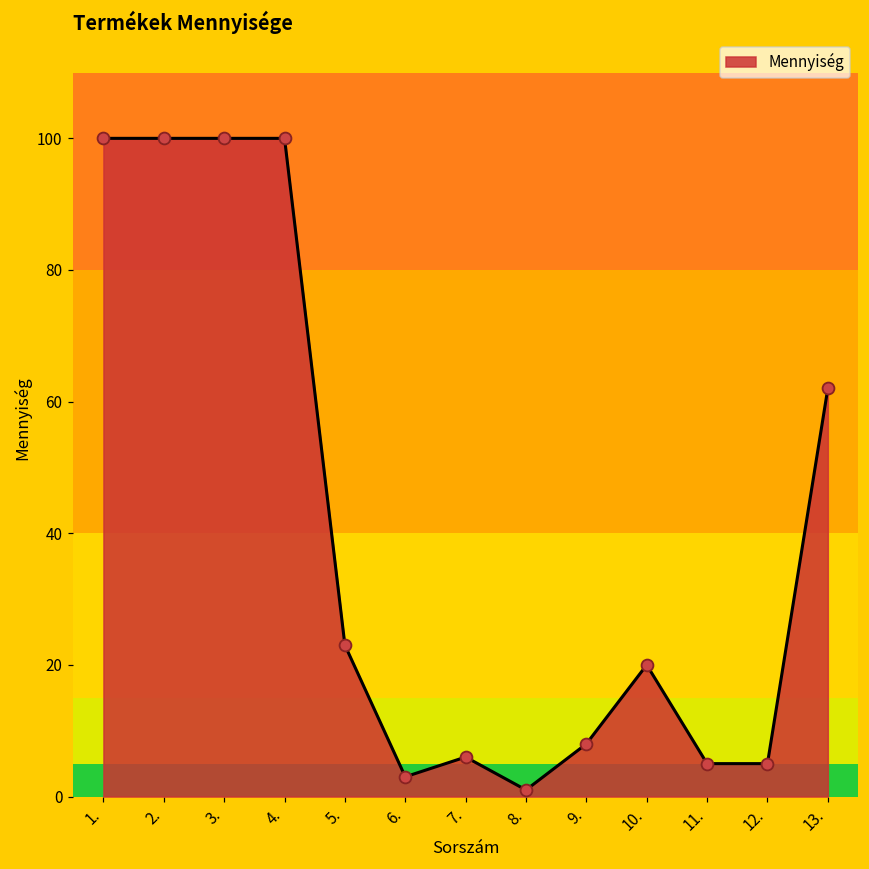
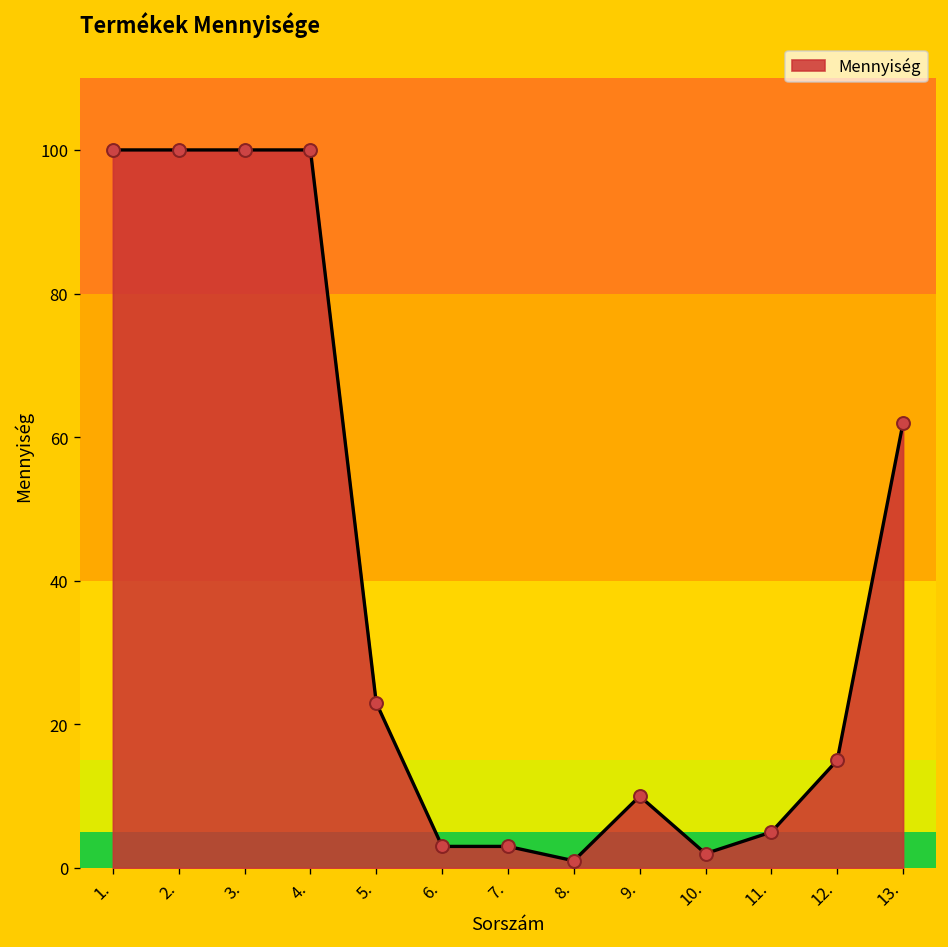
7.: 6 -> 3
9.: 8 -> 10
10.: 20 -> 2
12.: 5 -> 15
